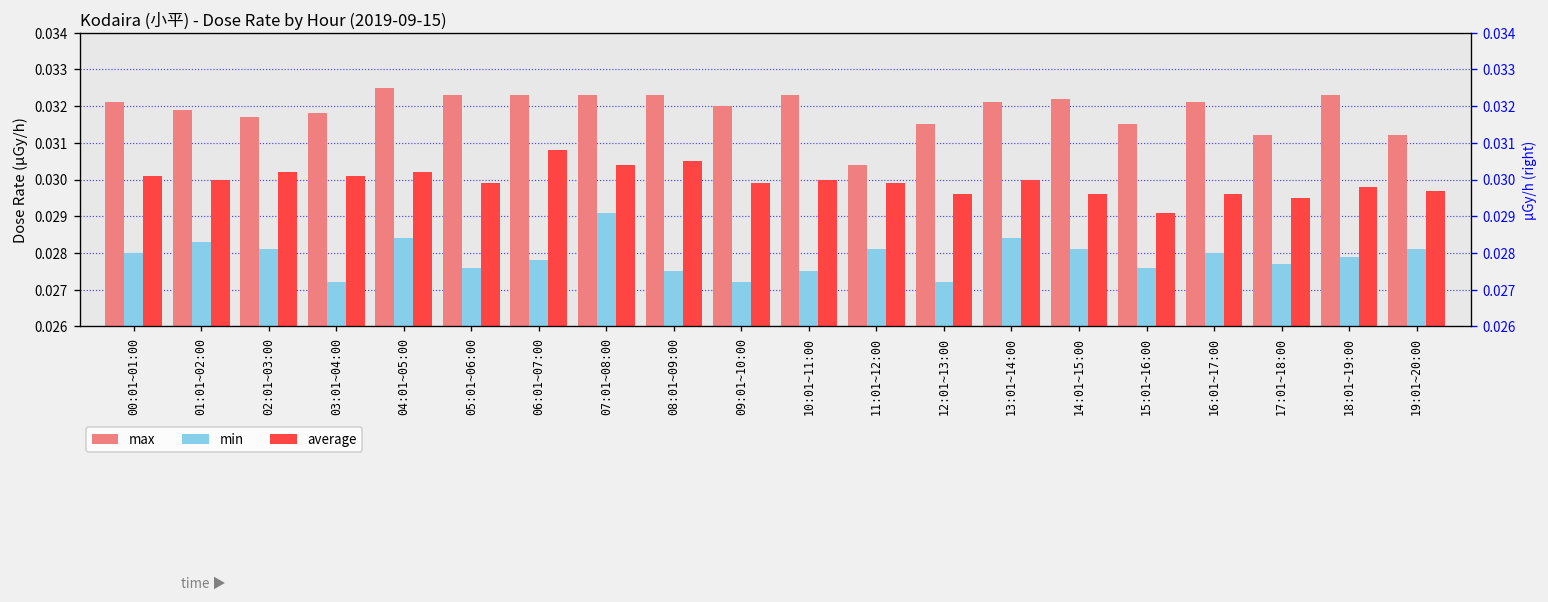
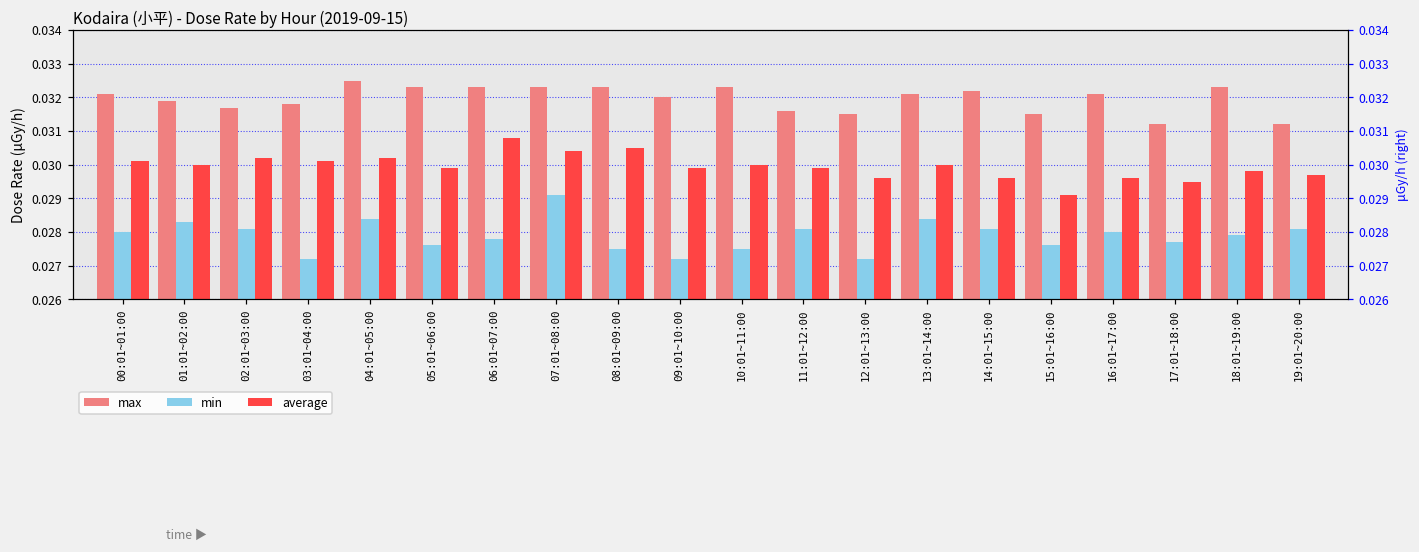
max, 11:01~12:00: 0.0304 -> 0.0316
